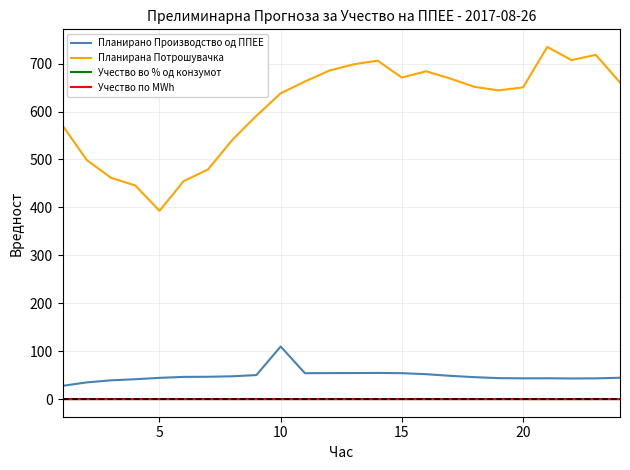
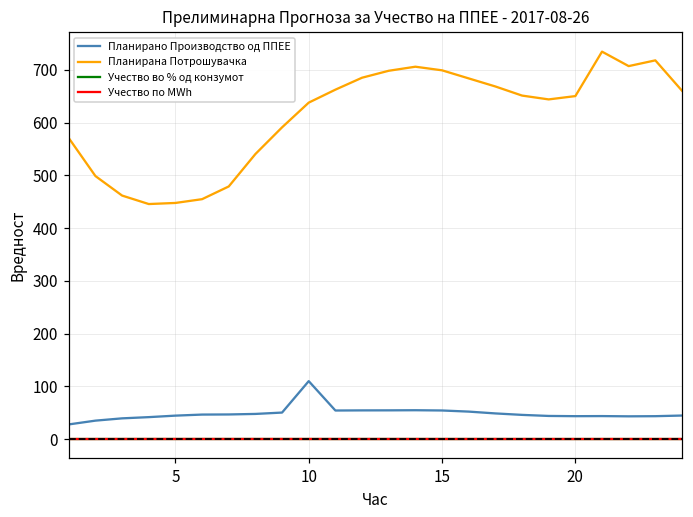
Планирана Потрошувачка, 5: 390 -> 450
Планирана Потрошувачка, 15: 670 -> 700
